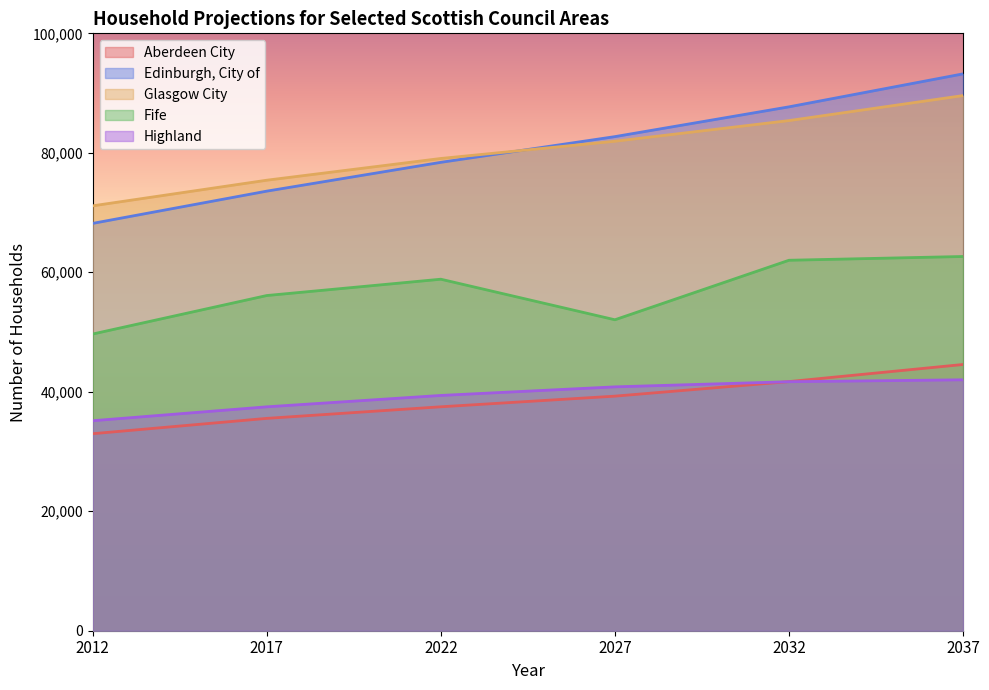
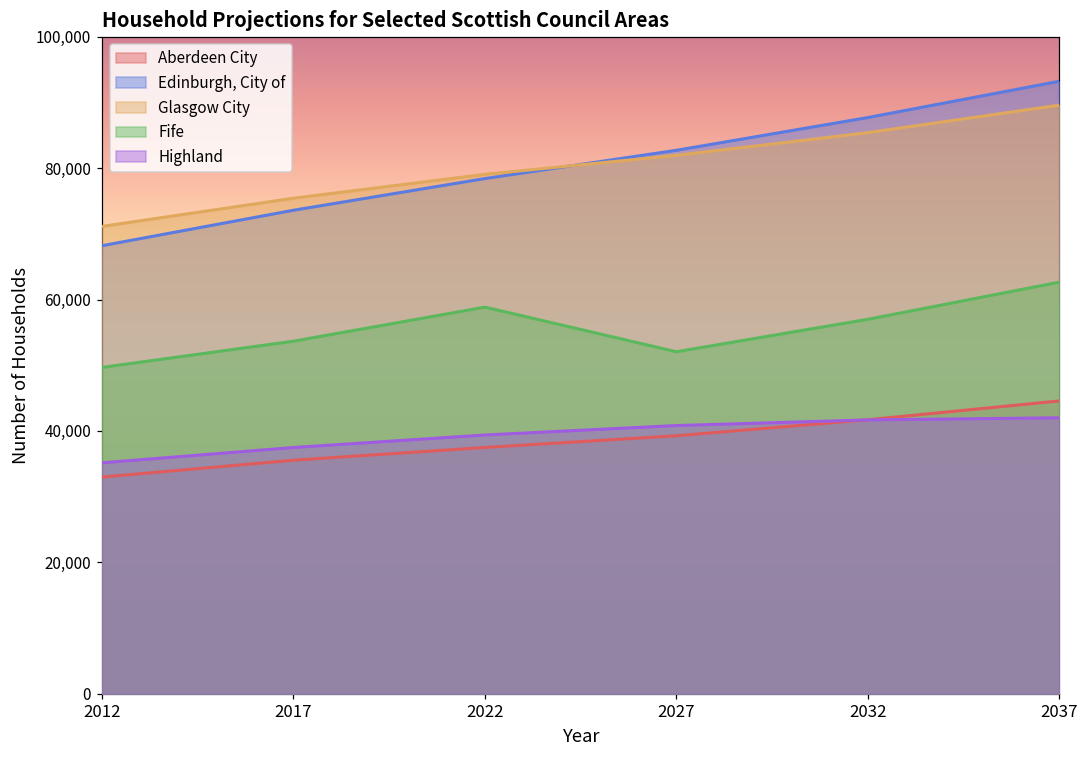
Fife, 2017: 56,000 -> 54,000
Fife, 2032: 62,000 -> 57,000
